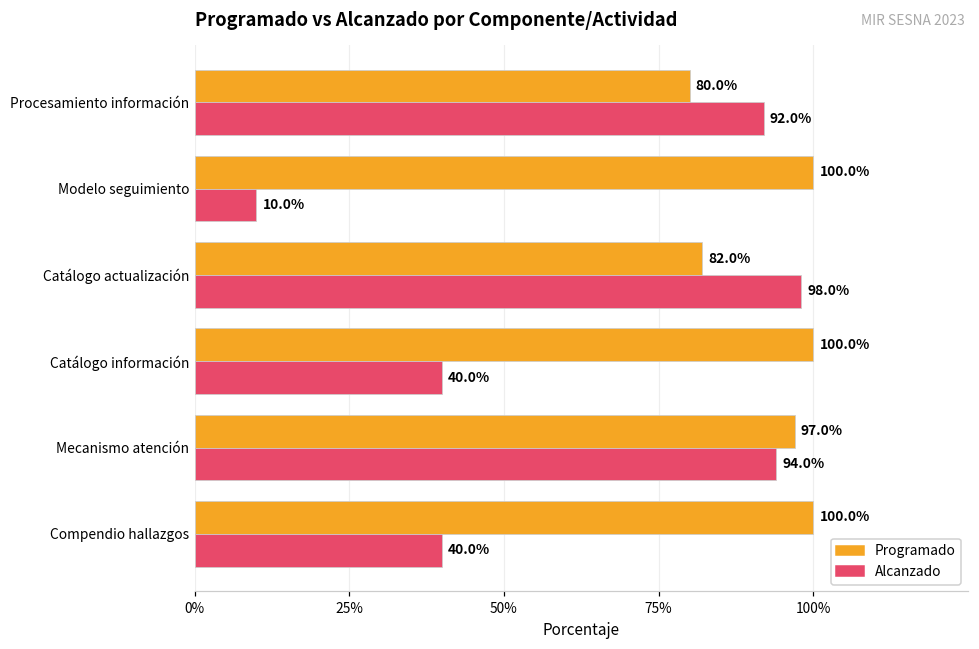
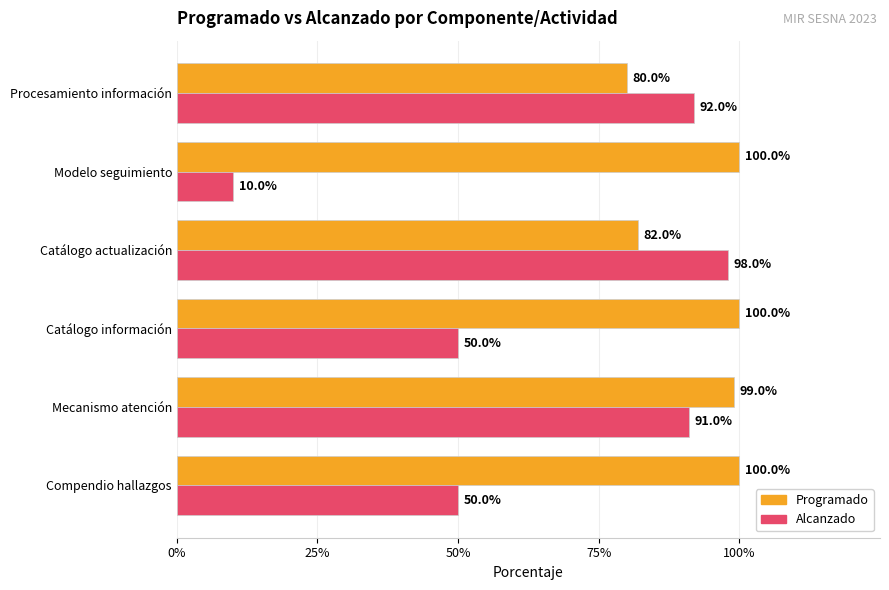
Alcanzado, Catálogo información: 40.0% -> 50.0%
Programado, Mecanismo atención: 97.0% -> 99.0%
Alcanzado, Mecanismo atención: 94.0% -> 91.0%
Alcanzado, Compendio hallazgos: 40.0% -> 50.0%
